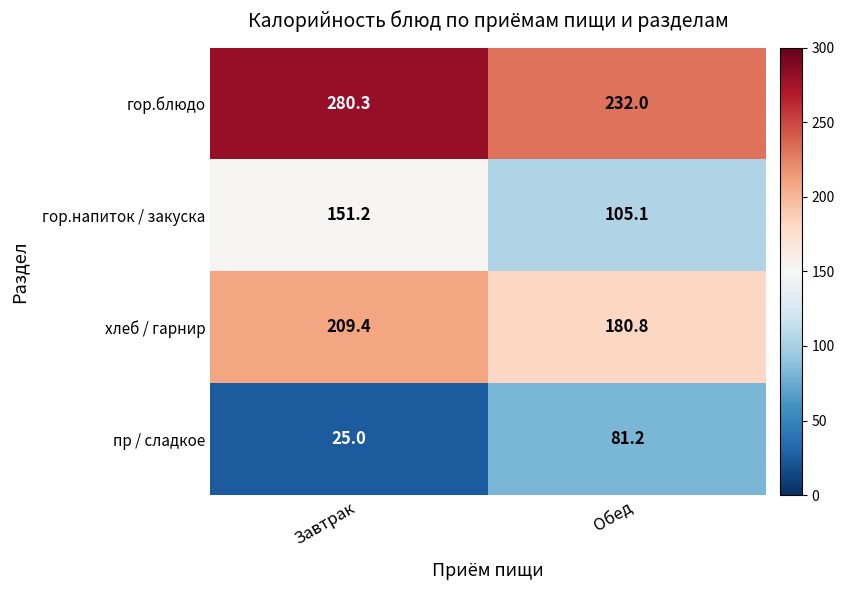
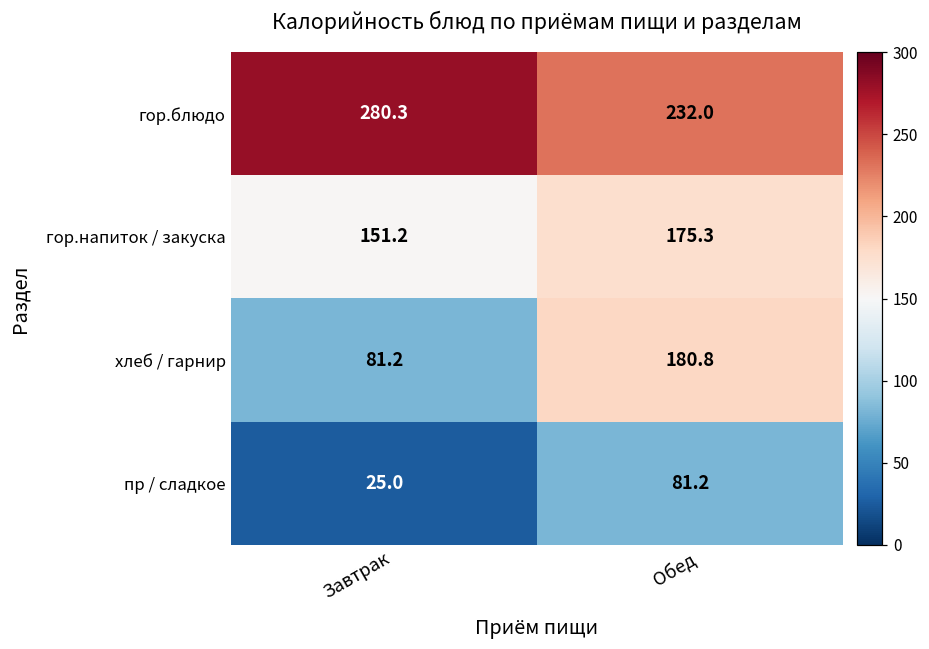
гор.напиток / закуска, Обед: 105.1 -> 175.3
хлеб / гарнир, Завтрак: 209.4 -> 81.2
